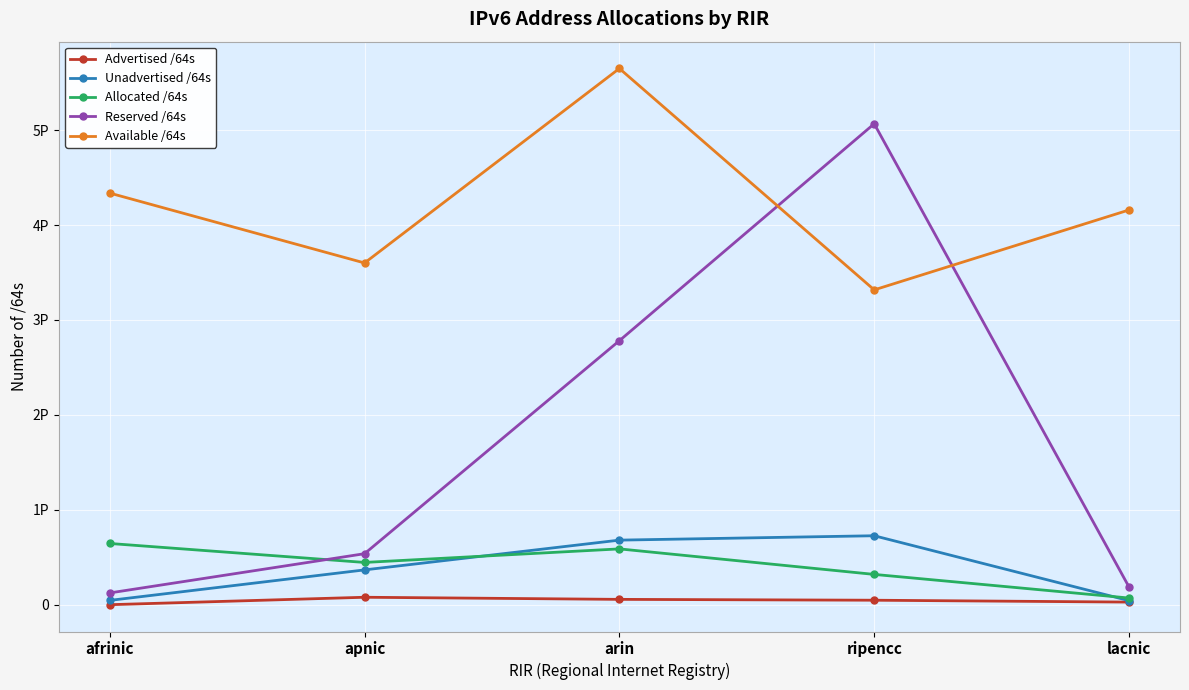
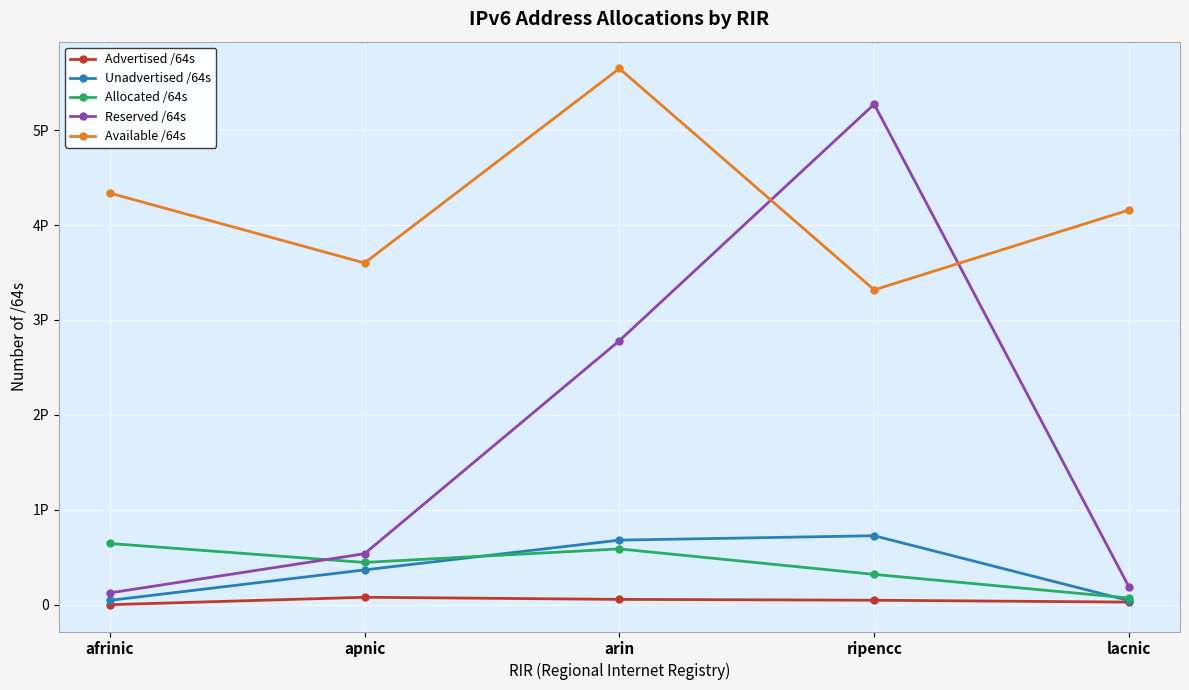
Reserved /64s, ripencc: 5.1P -> 5.3P
